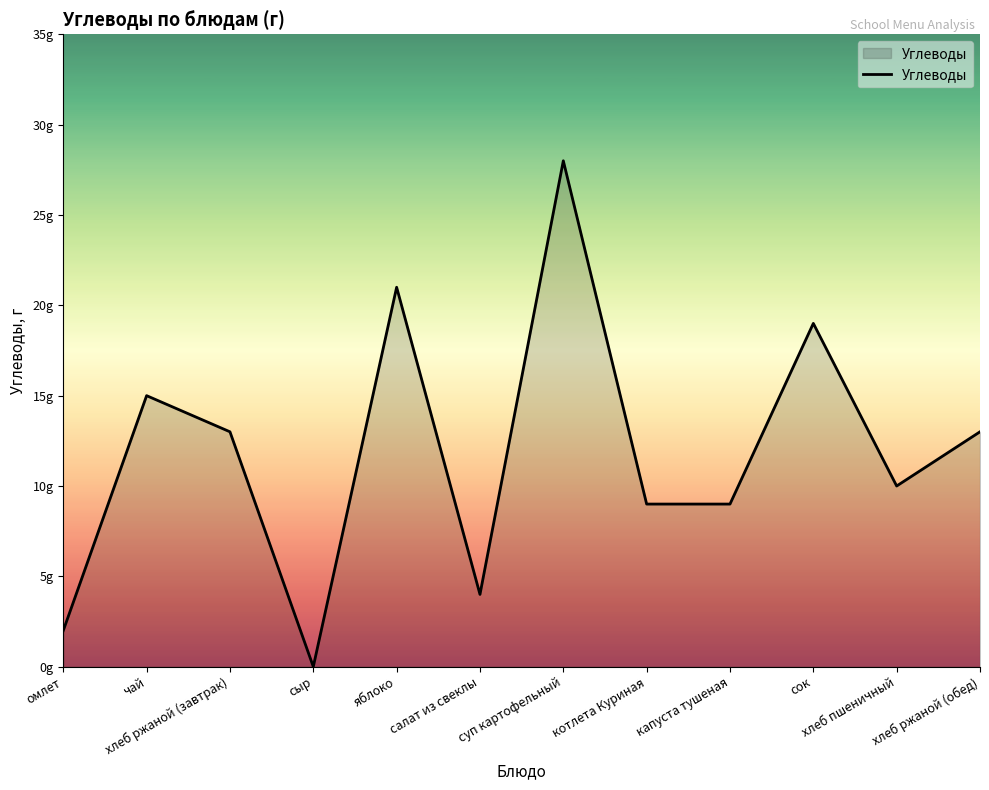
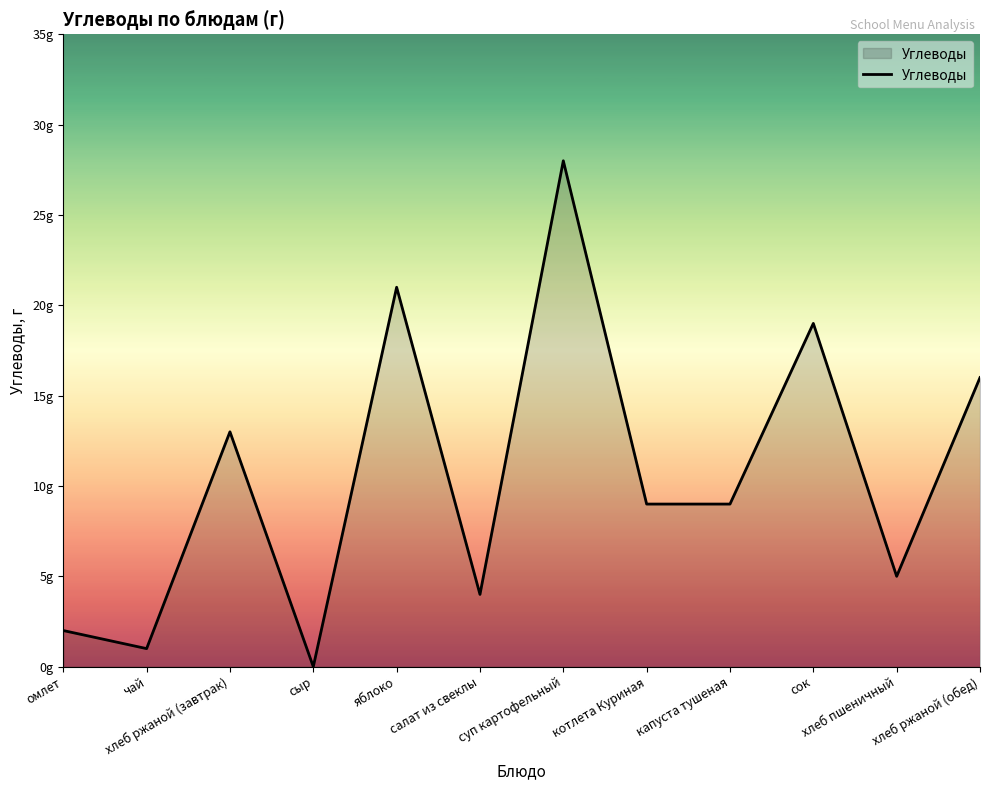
чай: 15g -> 1g
хлеб пшеничный: 10g -> 5g
хлеб ржаной (обед): 13g -> 16g
